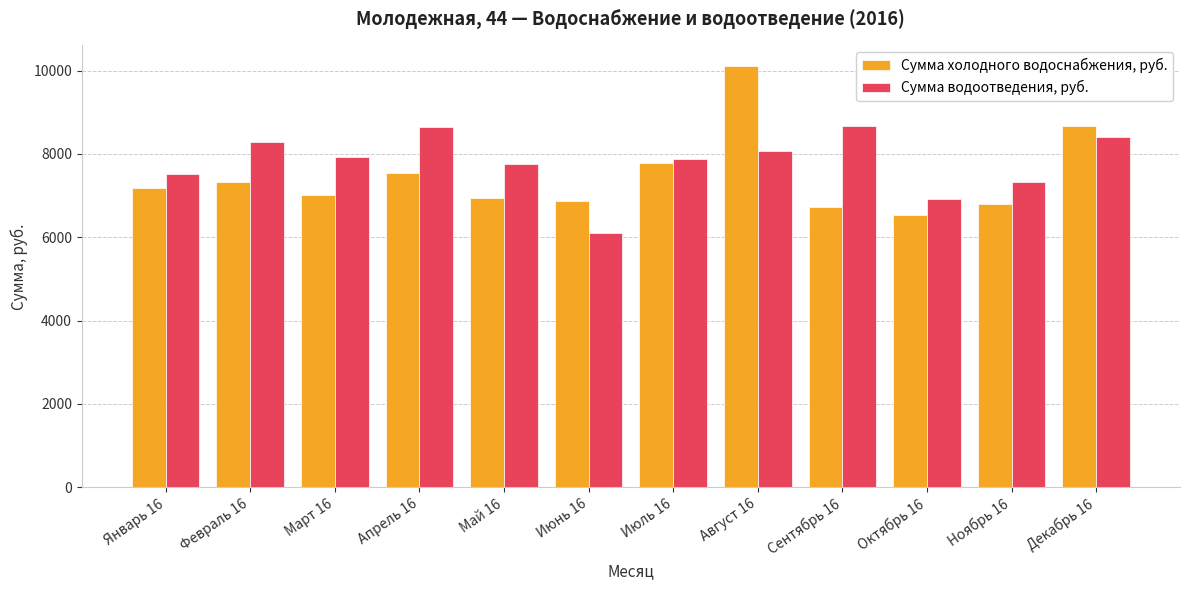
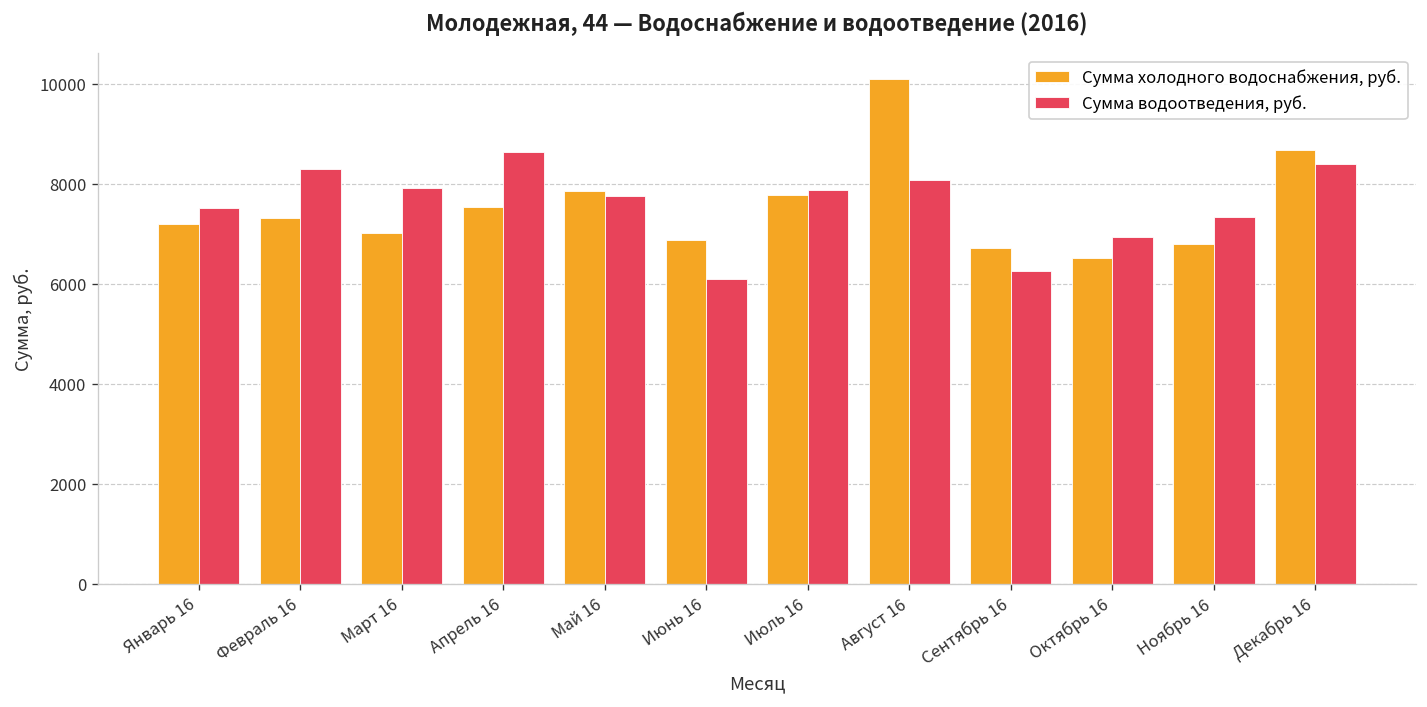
Сумма холодного водоснабжения, руб., Май 16: 6900 -> 7800
Сумма водоотведения, руб., Сентябрь 16: 8700 -> 6300
